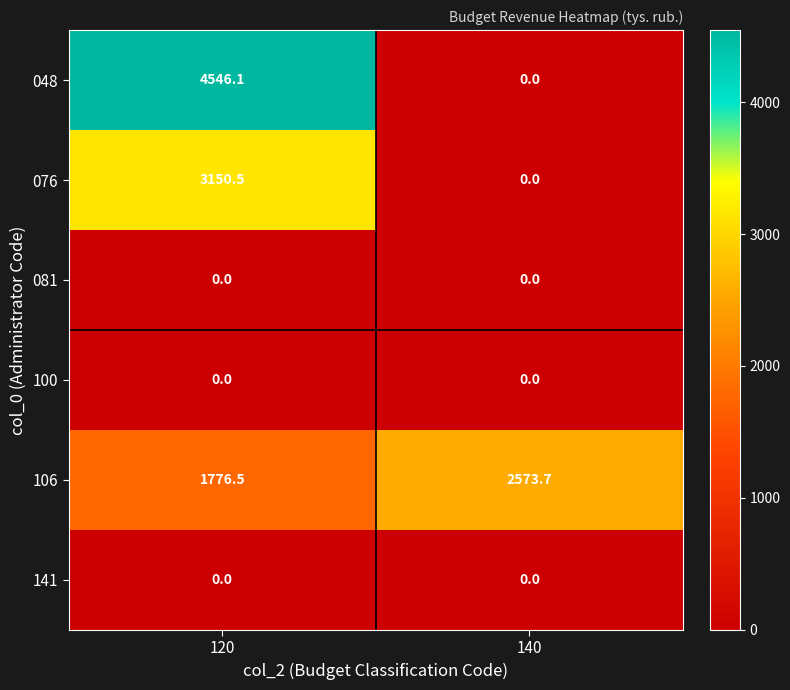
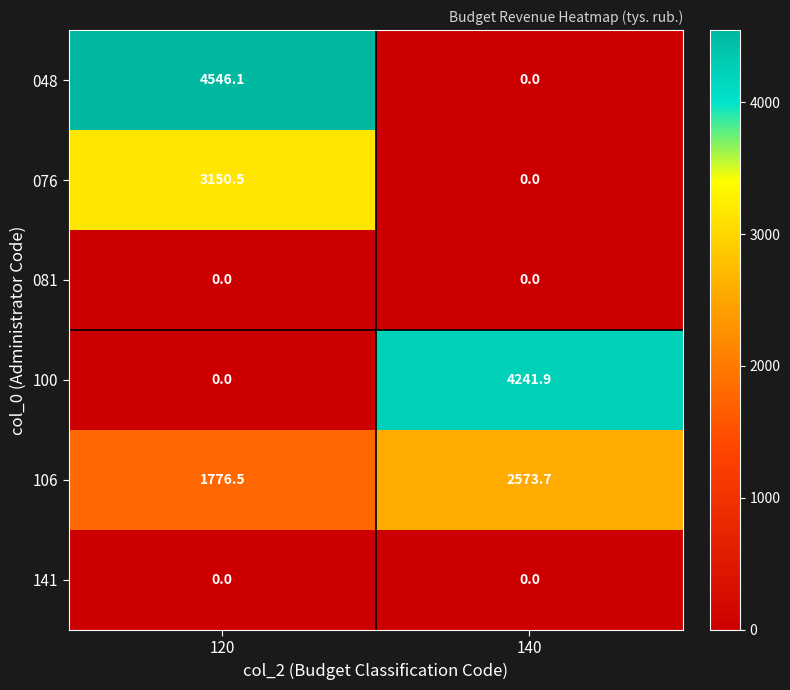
100, 140: 0.0 -> 4241.9
